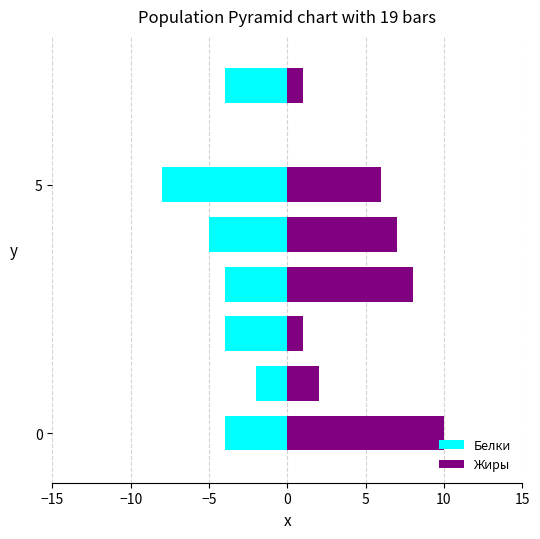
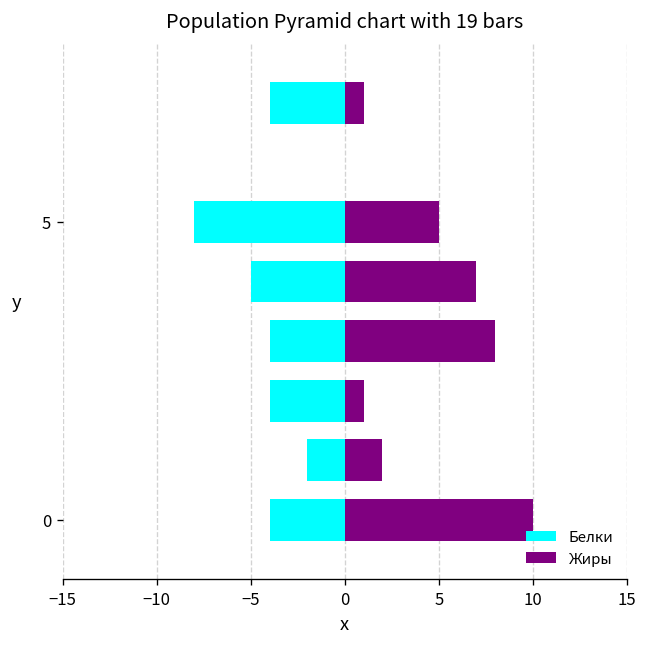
Жиры, 5: 6 -> 5
